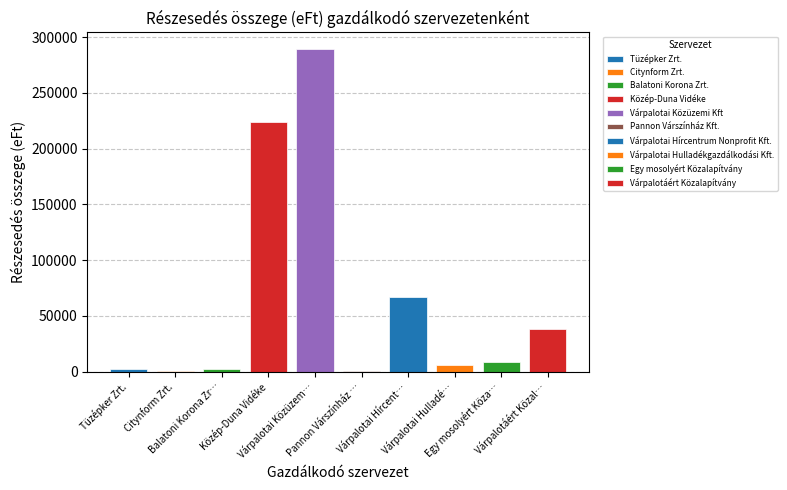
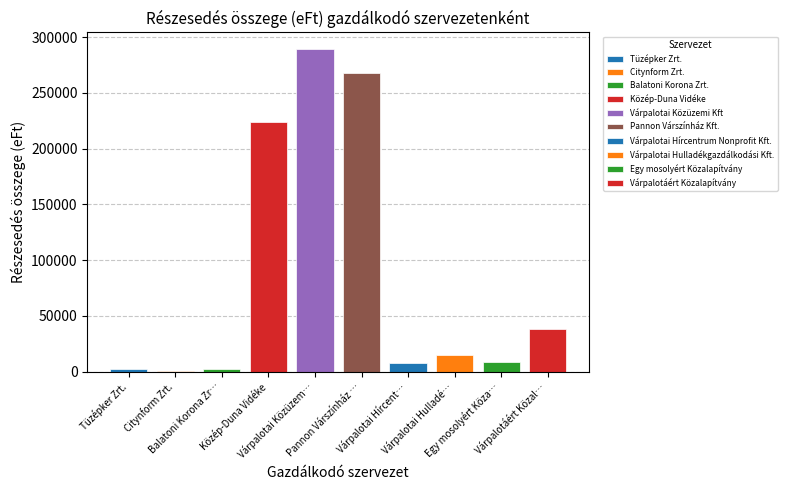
Pannon Várszínház …: 1000 -> 268000
Várpalotai Hírcent…: 67000 -> 8000
Várpalotai Hulladé…: 6000 -> 15000
